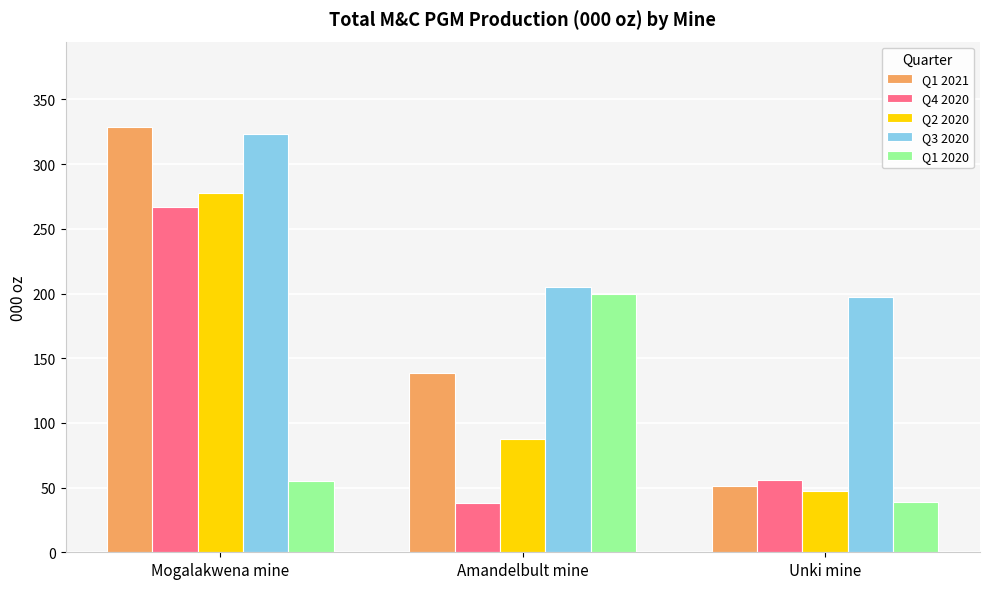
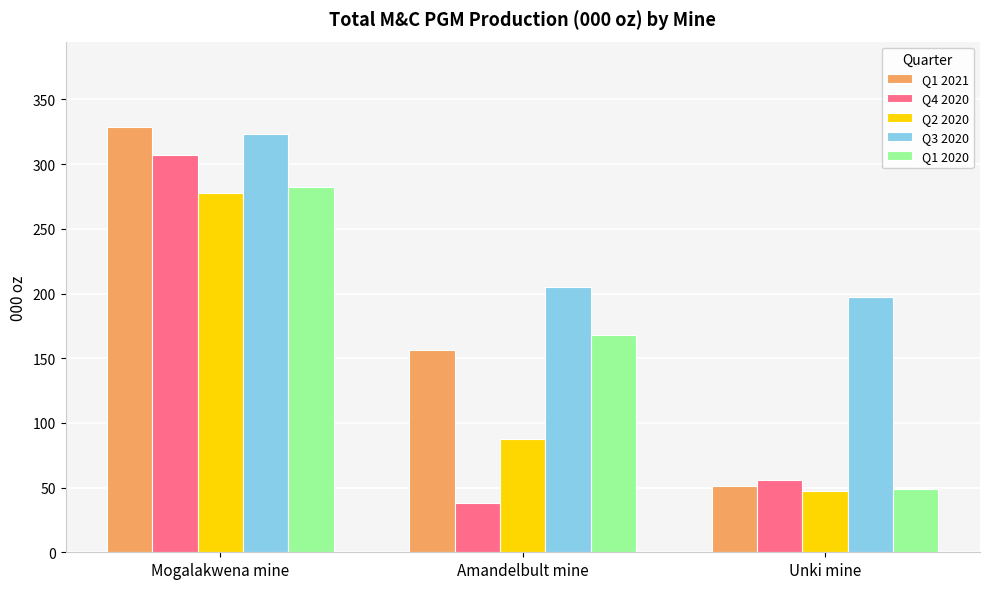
Q4 2020, Mogalakwena mine: 267 -> 307
Q1 2020, Mogalakwena mine: 55 -> 282
Q1 2021, Amandelbult mine: 139 -> 156
Q1 2020, Amandelbult mine: 200 -> 168
Q1 2020, Unki mine: 39 -> 49
